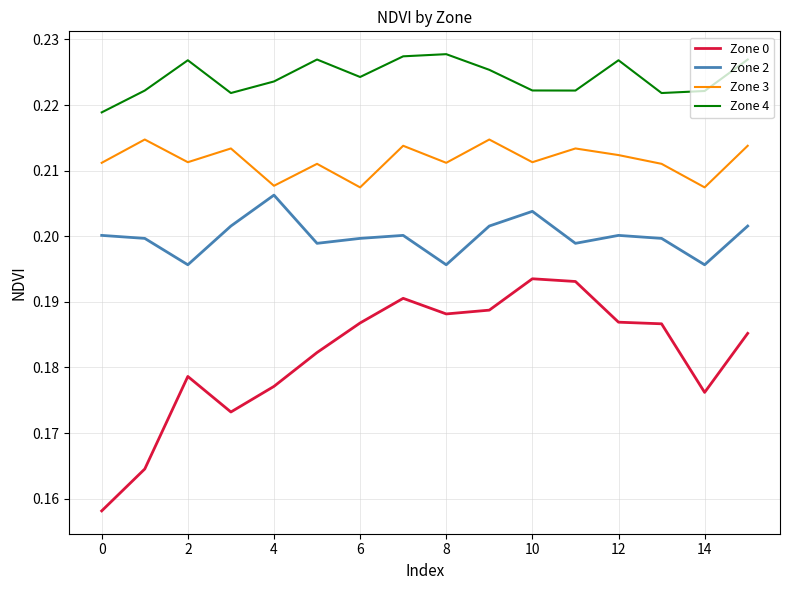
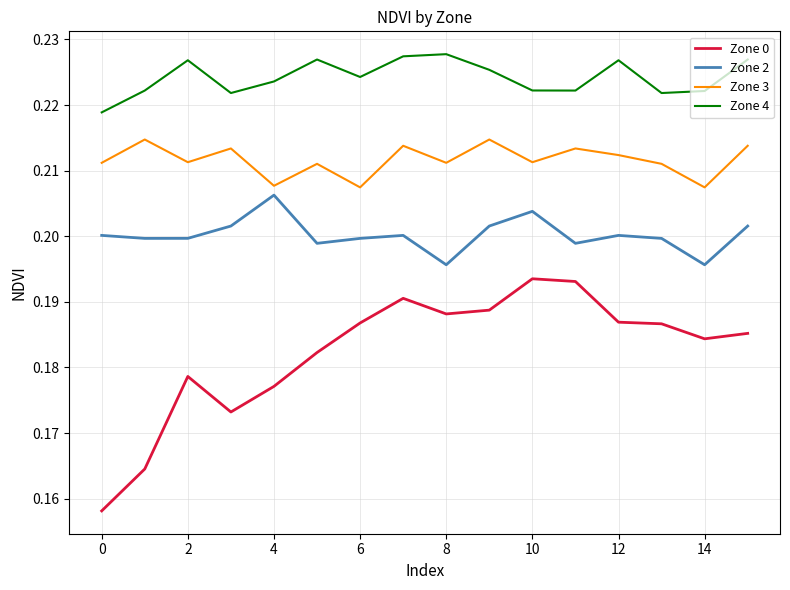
Zone 2, 2: 0.196 -> 0.200
Zone 0, 14: 0.176 -> 0.184
